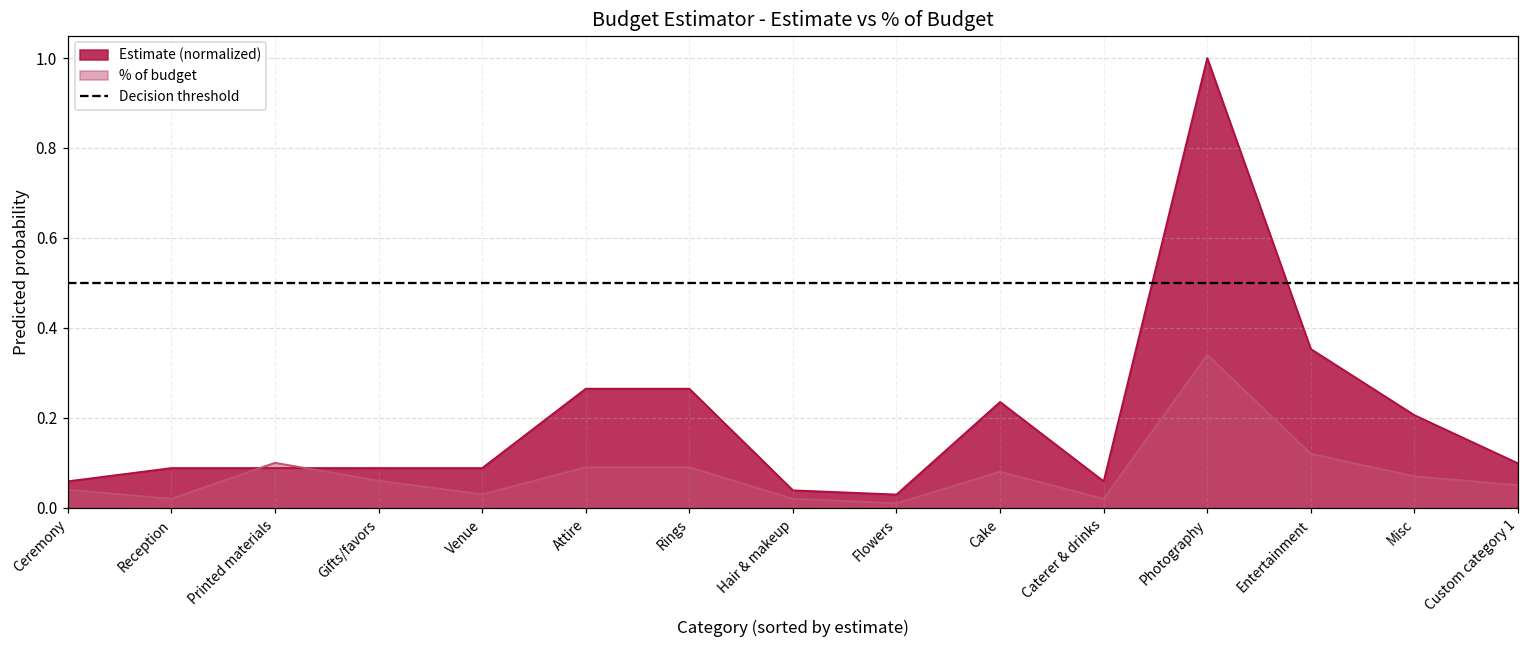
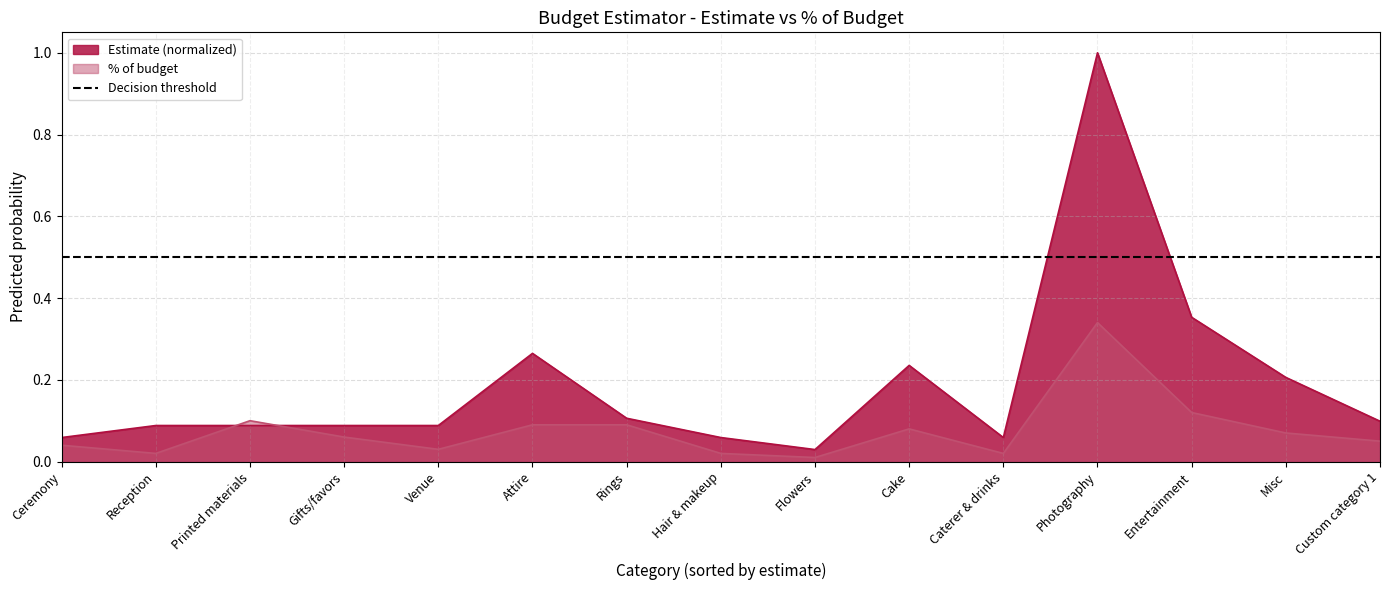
Estimate (normalized), Rings: 0.26 -> 0.11
Estimate (normalized), Hair & makeup: 0.04 -> 0.06
